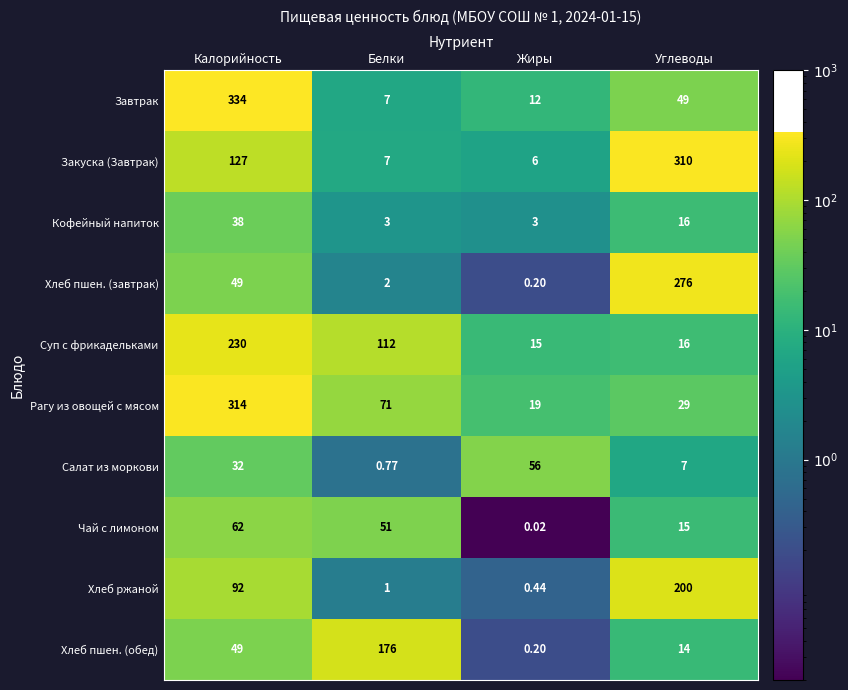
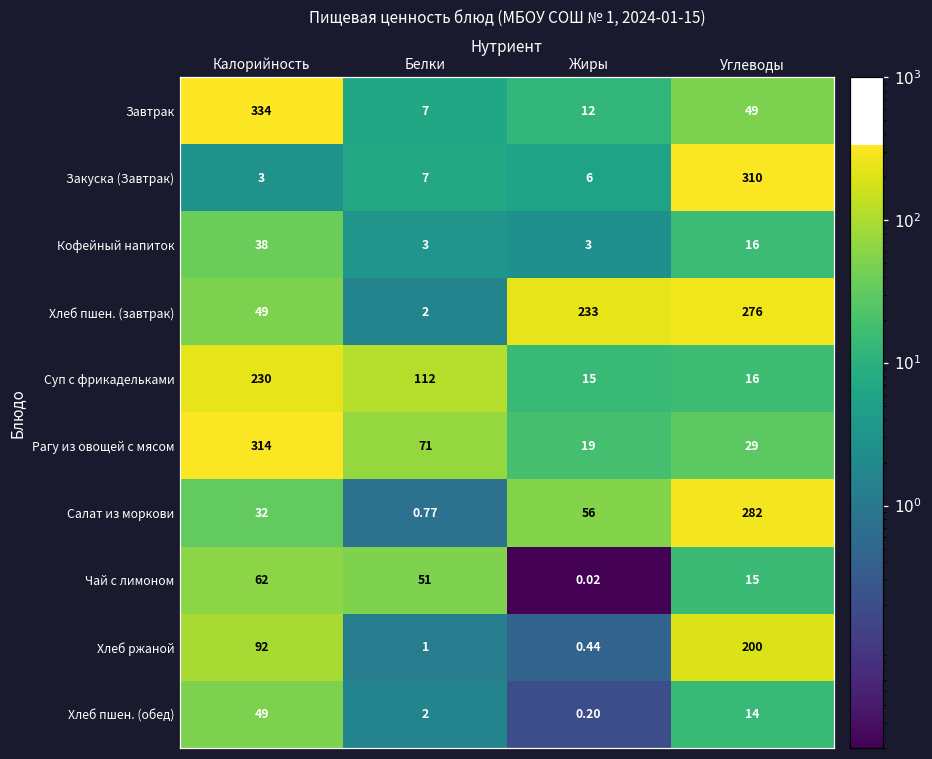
Закуска (Завтрак), Калорийность: 127 -> 3
Хлеб пшен. (завтрак), Жиры: 0.20 -> 233
Салат из моркови, Углеводы: 7 -> 282
Хлеб пшен. (обед), Белки: 176 -> 2
